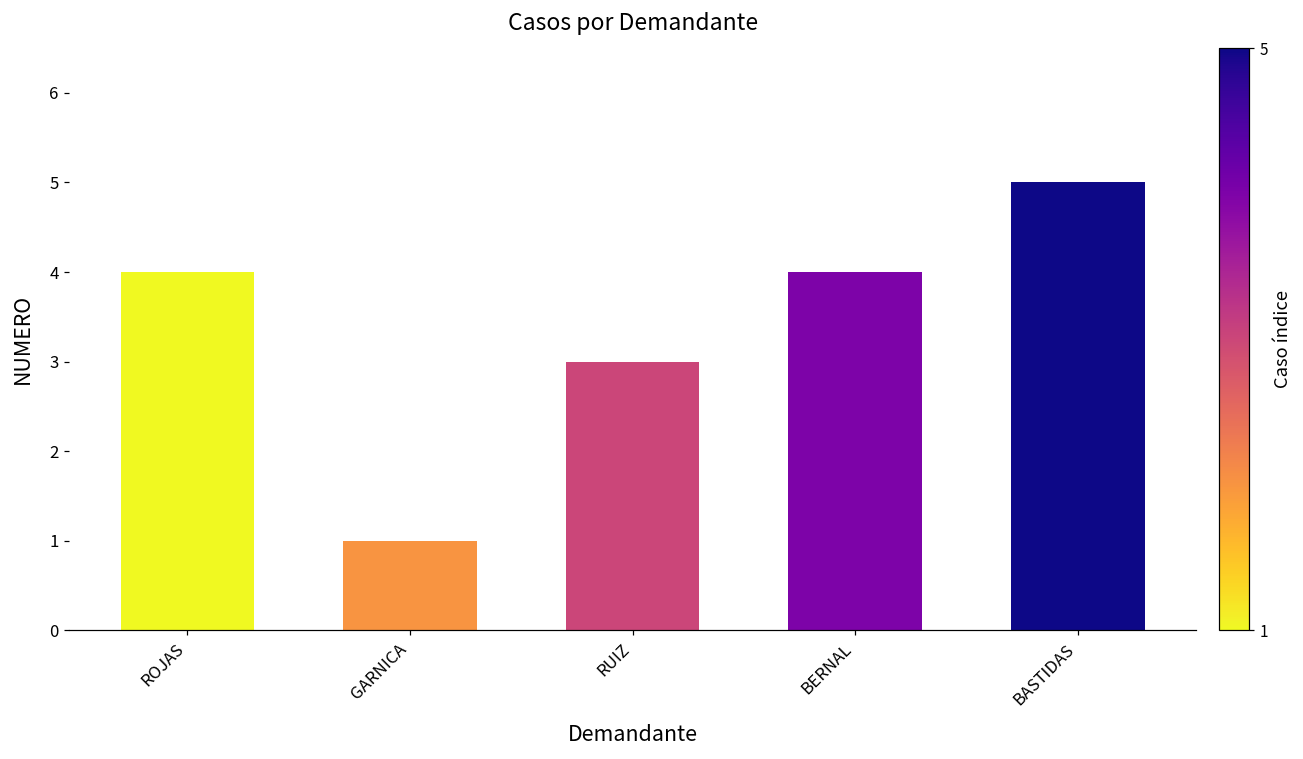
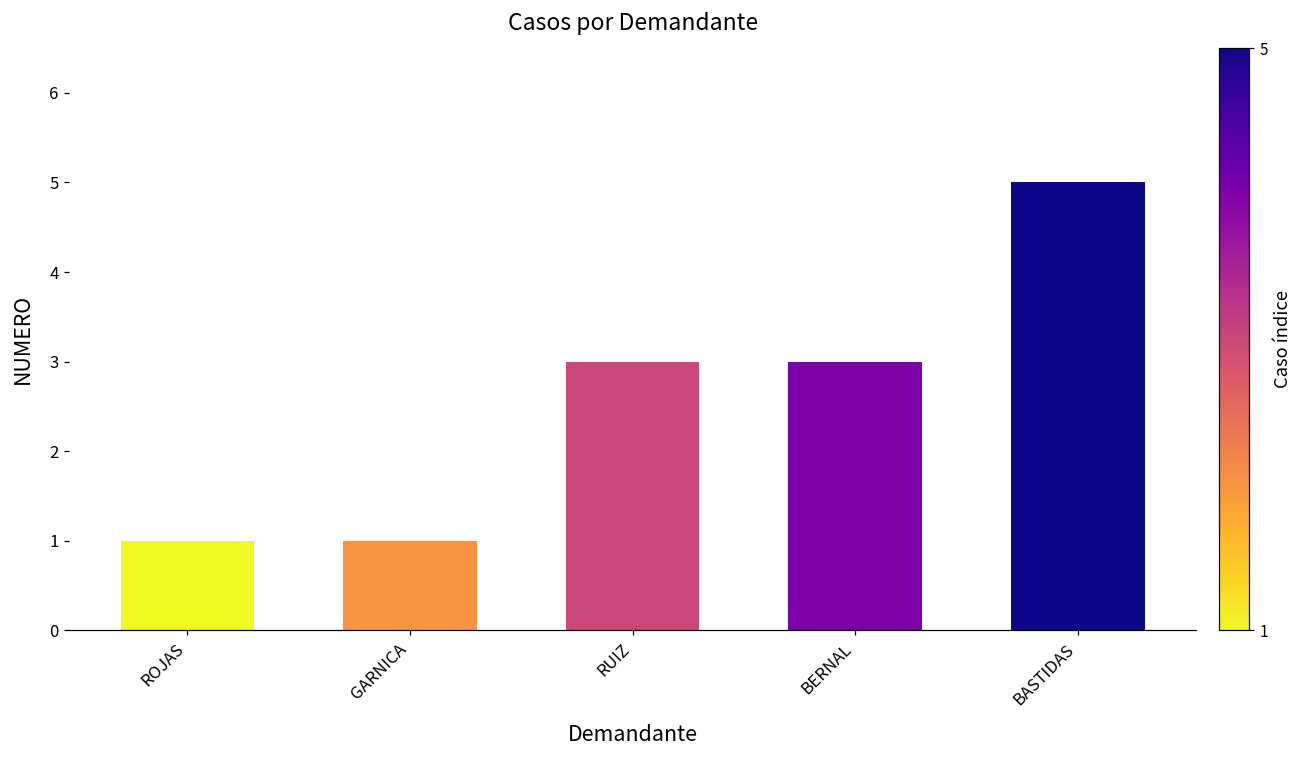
ROJAS: 4 -> 1
BERNAL: 4 -> 3
